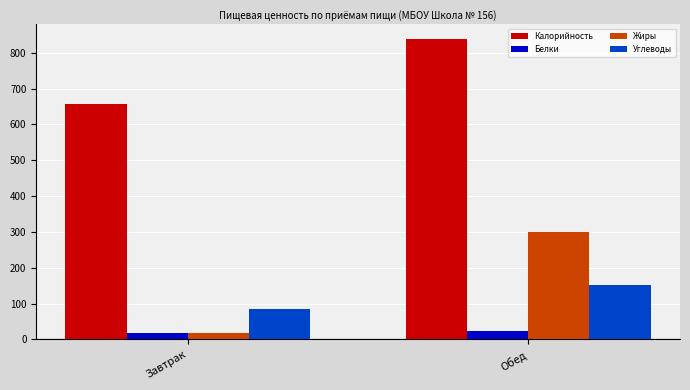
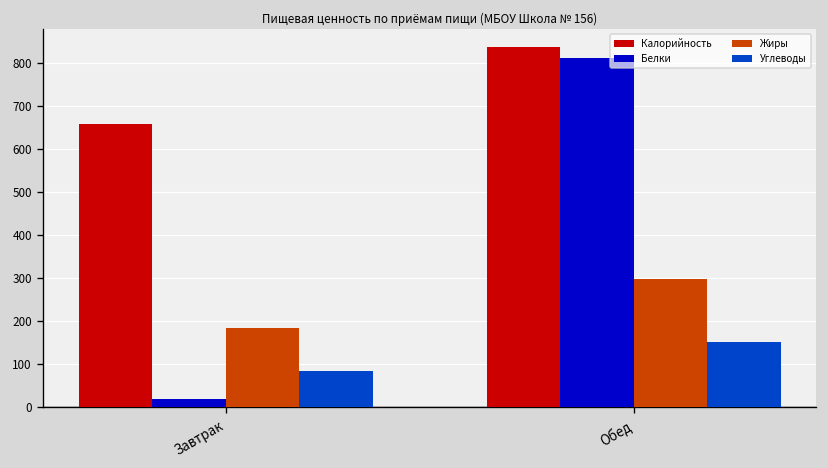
Жиры, Завтрак: 20 -> 190
Белки, Обед: 20 -> 810
